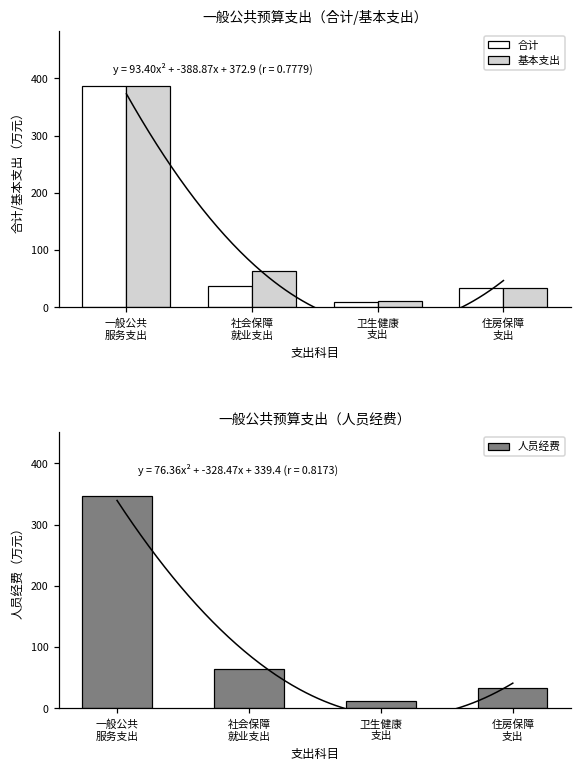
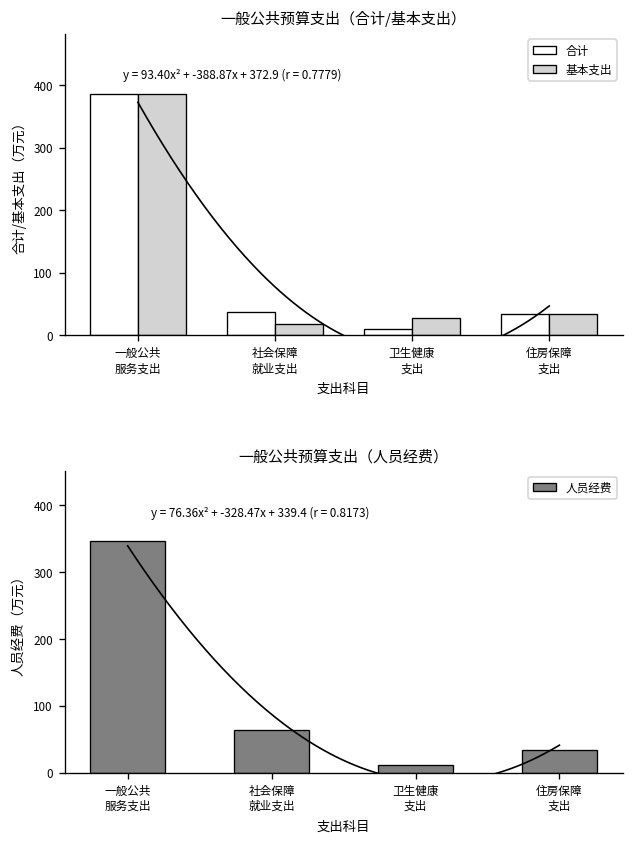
一般公共预算支出（合计/基本支出）, 基本支出, 社会保障 就业支出: 60 -> 20
一般公共预算支出（合计/基本支出）, 基本支出, 卫生健康 支出: 10 -> 30
